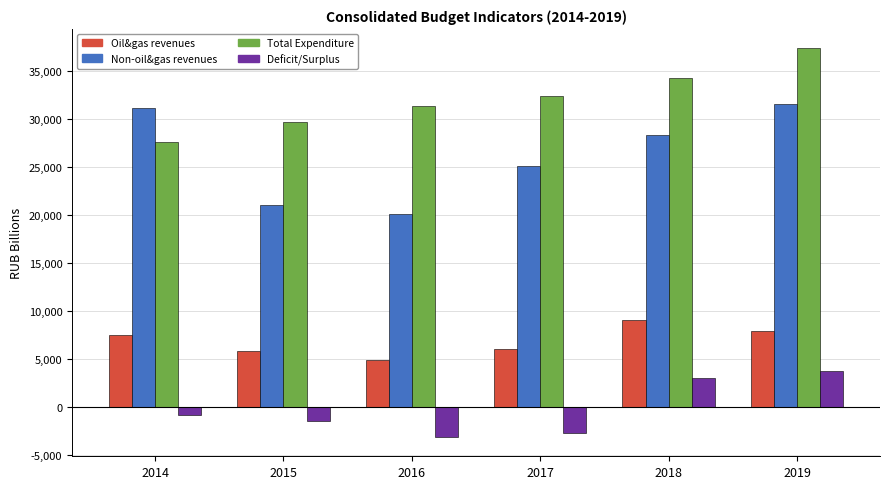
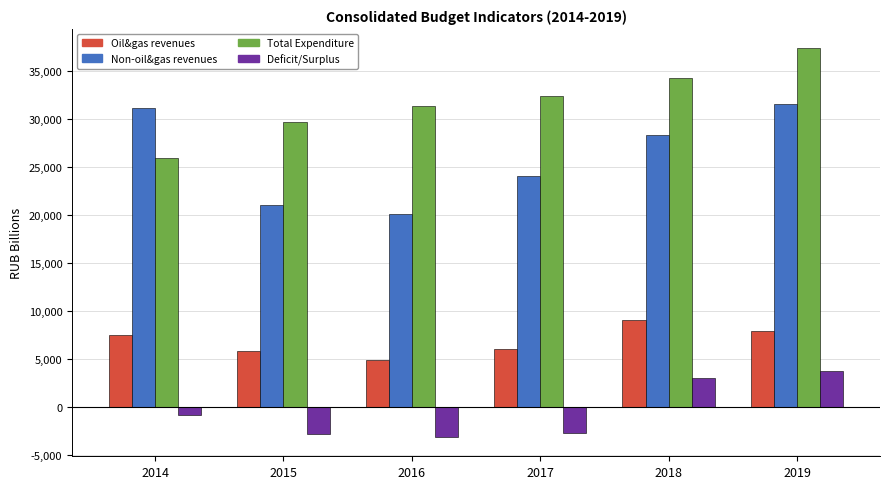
Total Expenditure, 2014: 28,000 -> 26,000
Deficit/Surplus, 2015: -2,000 -> -3,000
Non-oil&gas revenues, 2017: 25,000 -> 24,000
